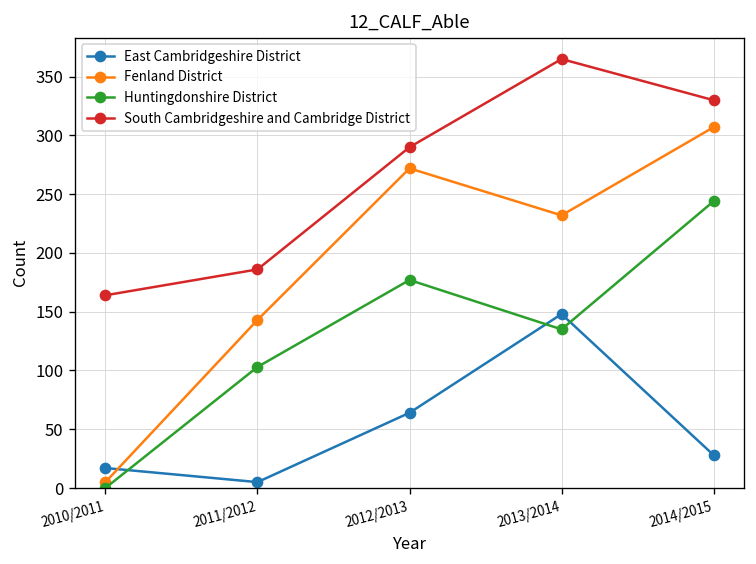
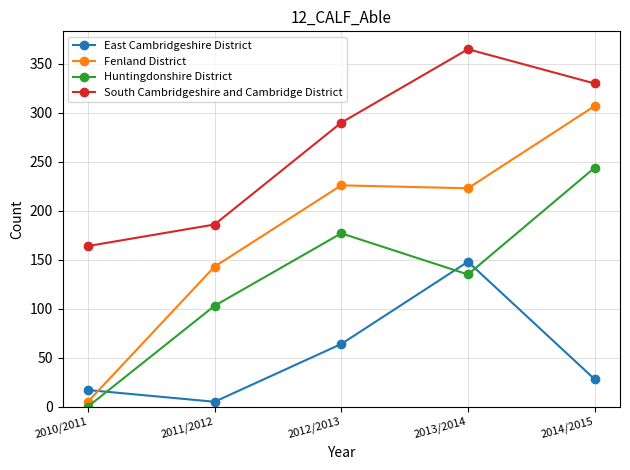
Fenland District, 2012/2013: 270 -> 230
Fenland District, 2013/2014: 230 -> 220
